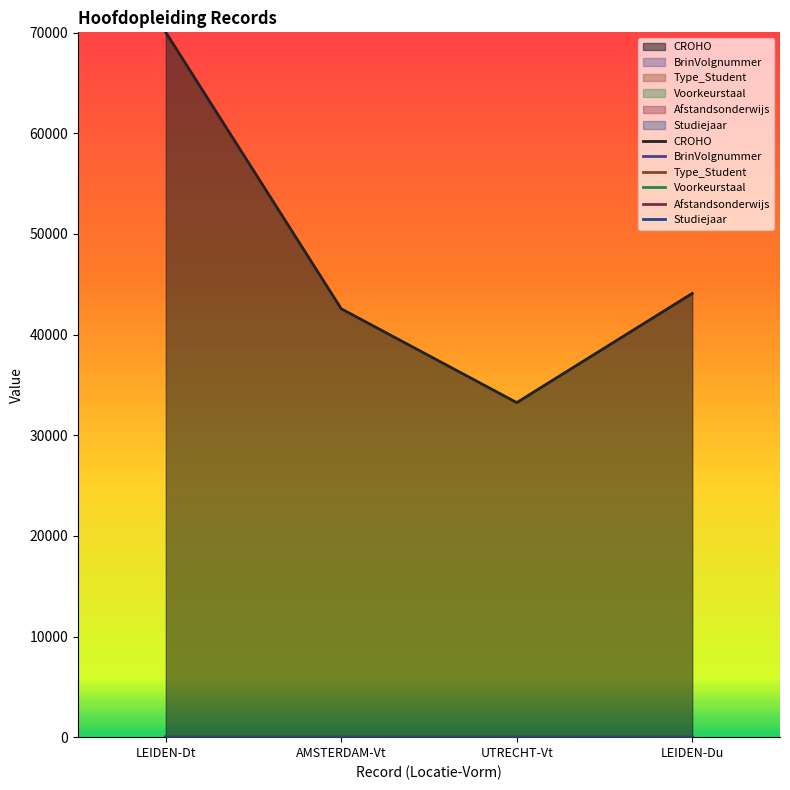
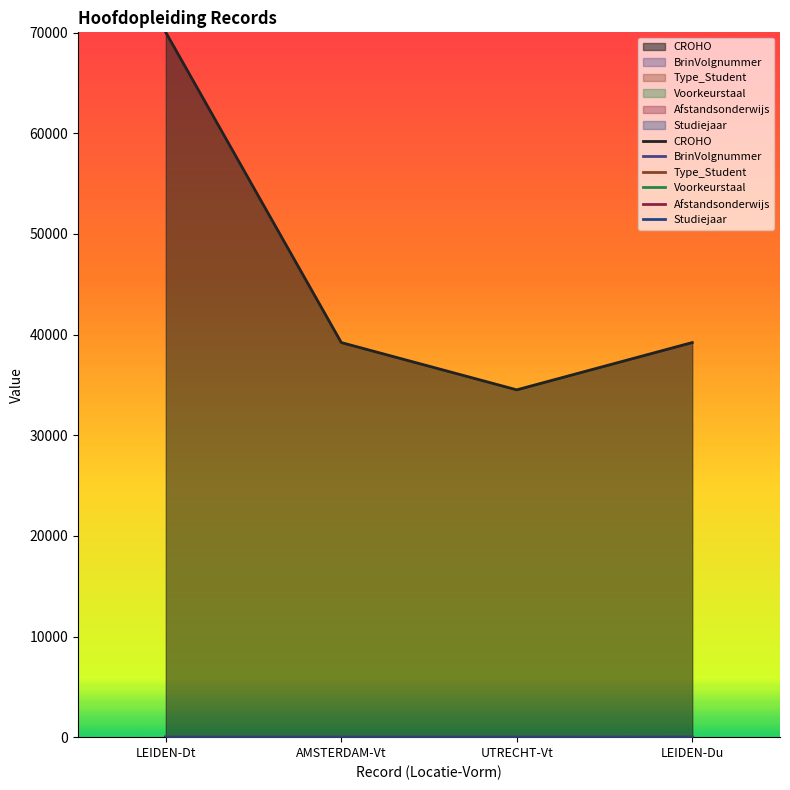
CROHO, AMSTERDAM-Vt: 42600 -> 39200
CROHO, UTRECHT-Vt: 33200 -> 34500
CROHO, LEIDEN-Du: 44100 -> 39200
